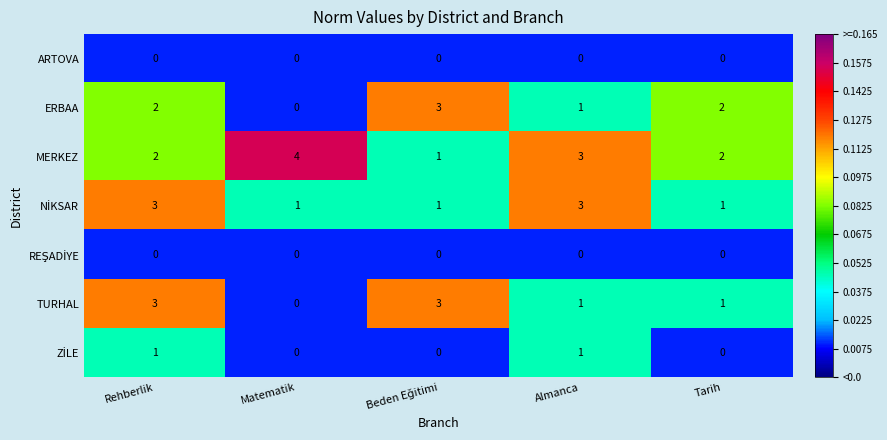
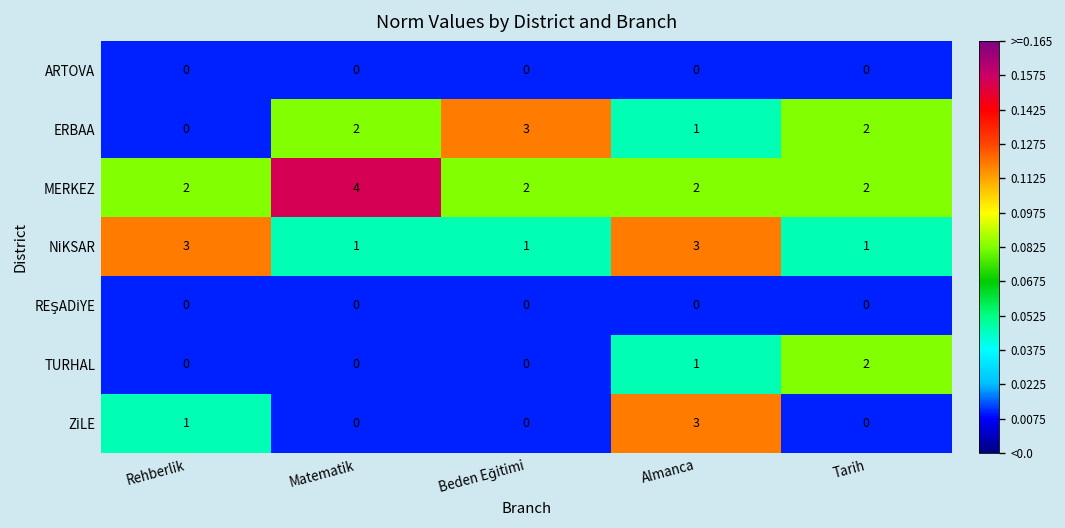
ERBAA, Rehberlik: 2 -> 0
ERBAA, Matematik: 0 -> 2
MERKEZ, Beden Eğitimi: 1 -> 2
MERKEZ, Almanca: 3 -> 2
TURHAL, Rehberlik: 3 -> 0
TURHAL, Beden Eğitimi: 3 -> 0
TURHAL, Tarih: 1 -> 2
ZİLE, Almanca: 1 -> 3
